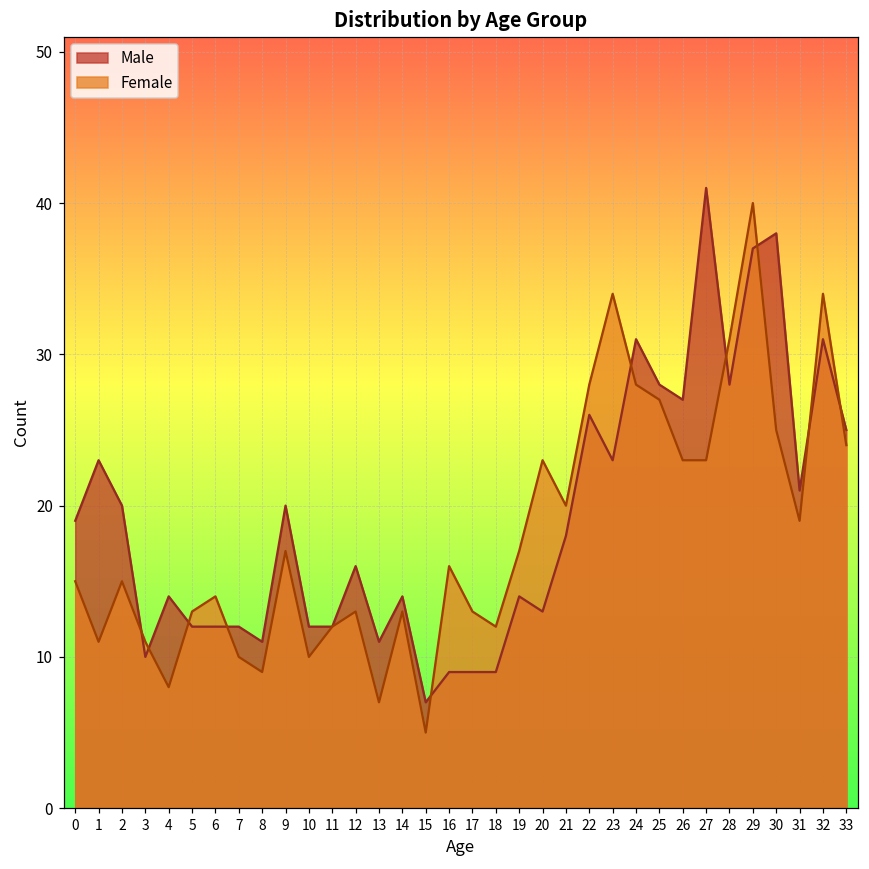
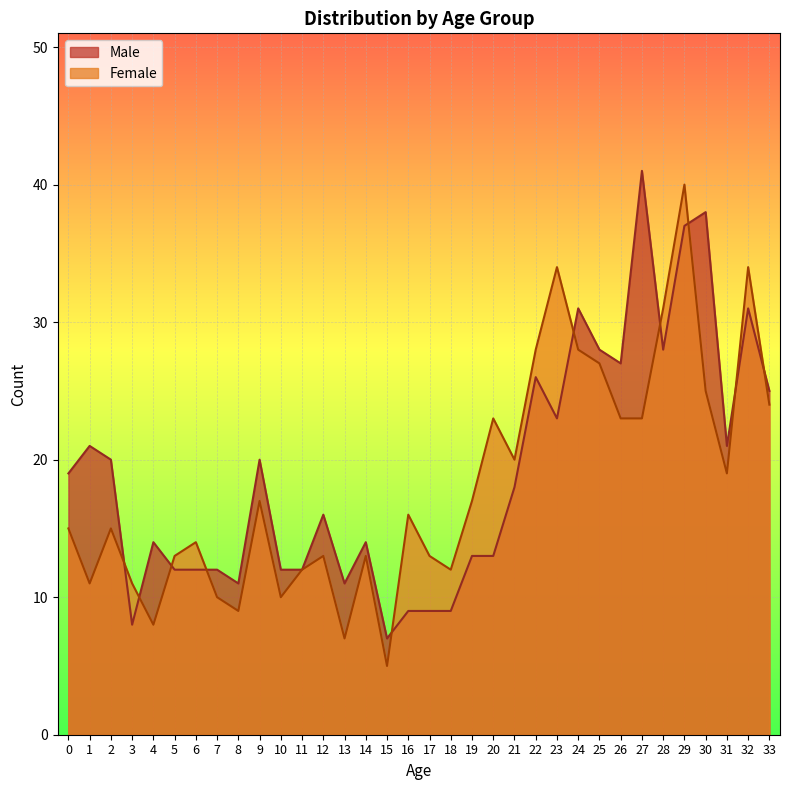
Male, 1: 23 -> 21
Male, 3: 10 -> 8
Male, 19: 14 -> 13
